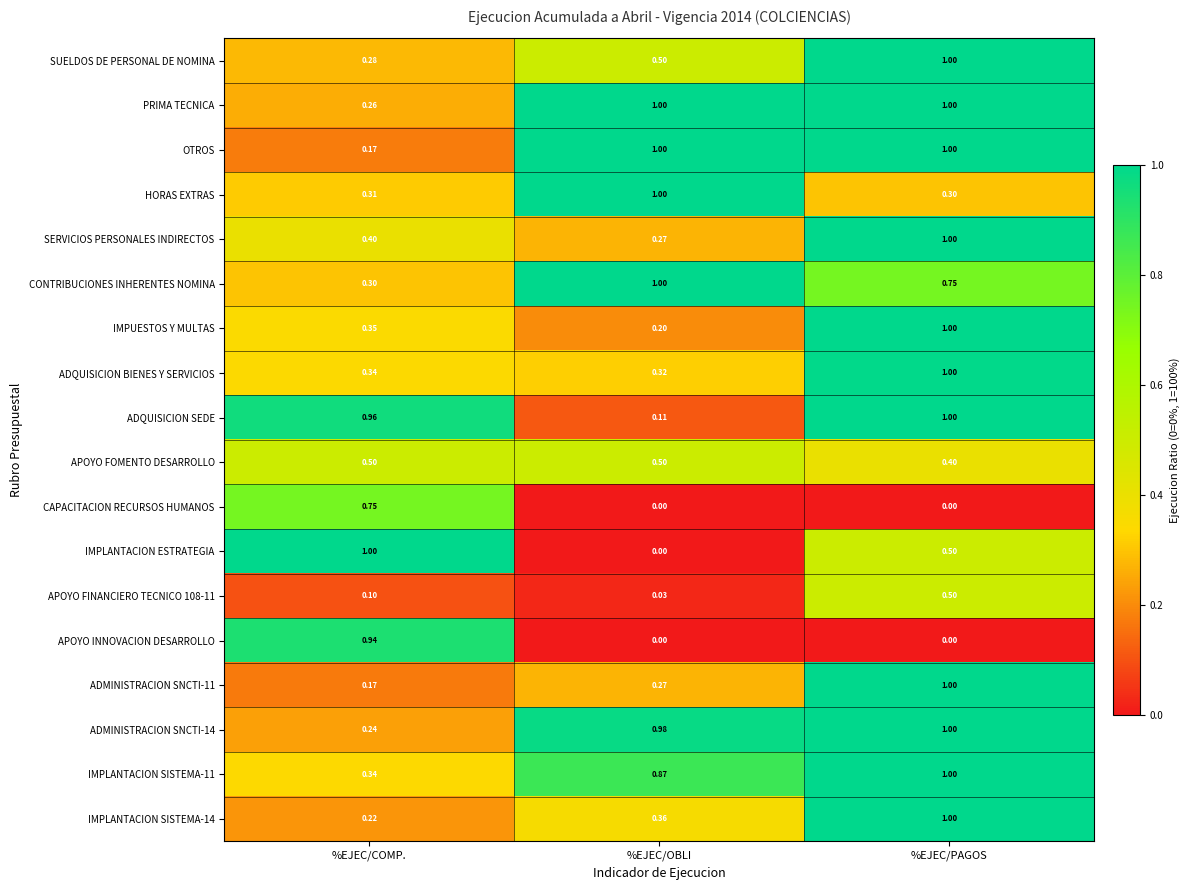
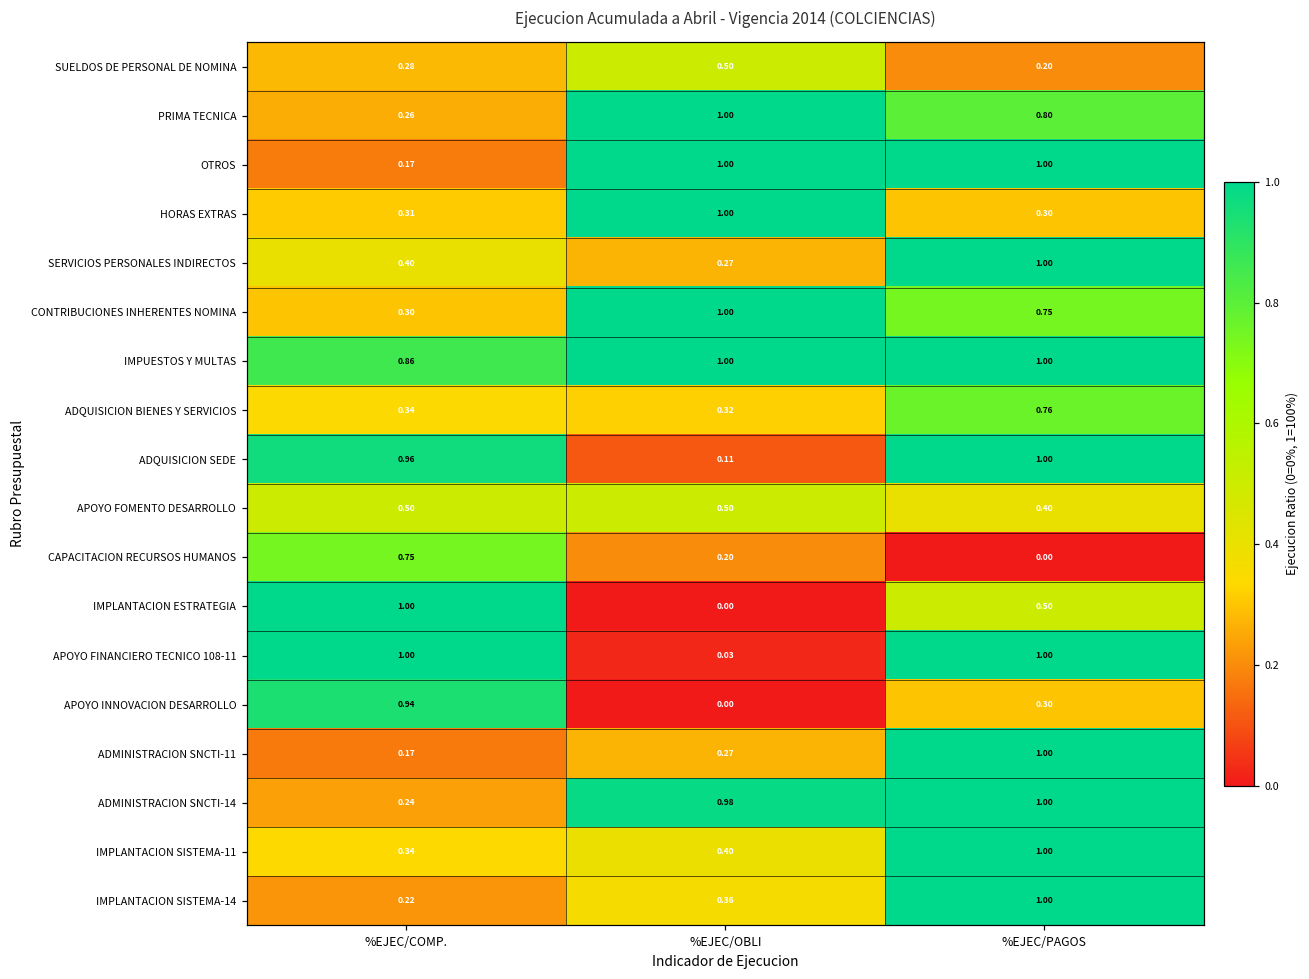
SUELDOS DE PERSONAL DE NOMINA, %EJEC/PAGOS: 1.00 -> 0.20
PRIMA TECNICA, %EJEC/PAGOS: 1.00 -> 0.80
IMPUESTOS Y MULTAS, %EJEC/COMP.: 0.35 -> 0.86
IMPUESTOS Y MULTAS, %EJEC/OBLI: 0.20 -> 1.00
ADQUISICION BIENES Y SERVICIOS, %EJEC/PAGOS: 1.00 -> 0.76
CAPACITACION RECURSOS HUMANOS, %EJEC/OBLI: 0.00 -> 0.20
APOYO FINANCIERO TECNICO 108-11, %EJEC/COMP.: 0.10 -> 1.00
APOYO FINANCIERO TECNICO 108-11, %EJEC/PAGOS: 0.50 -> 1.00
APOYO INNOVACION DESARROLLO, %EJEC/PAGOS: 0.00 -> 0.30
IMPLANTACION SISTEMA-11, %EJEC/OBLI: 0.87 -> 0.40
